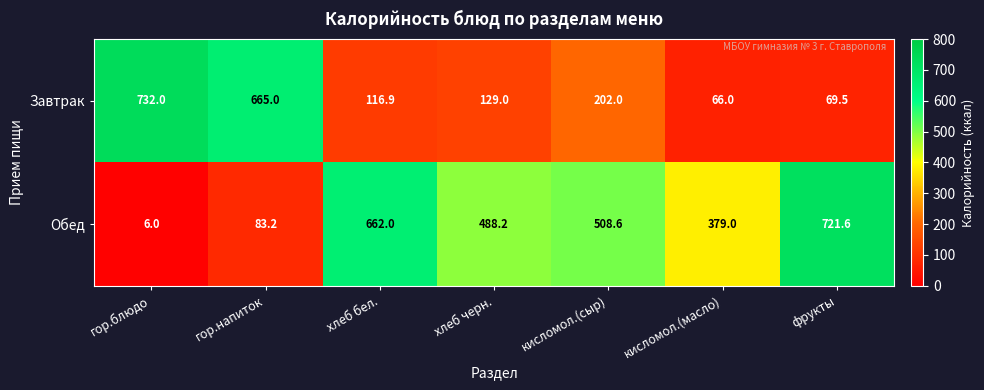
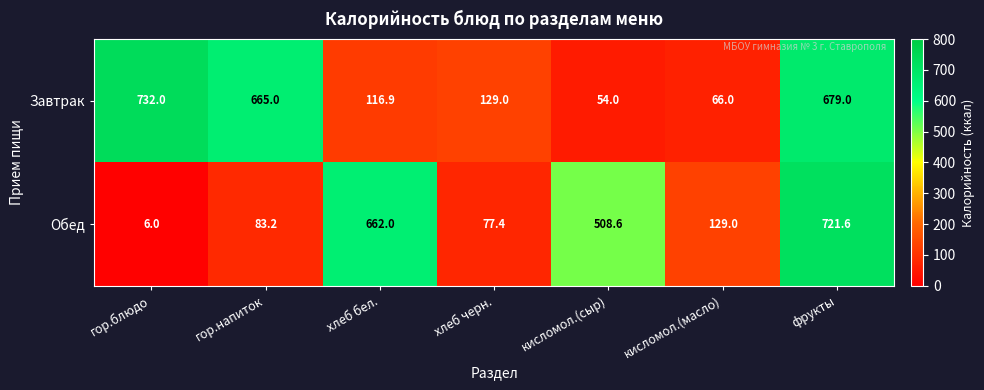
Завтрак, кисломол.(сыр): 202.0 -> 54.0
Завтрак, фрукты: 69.5 -> 679.0
Обед, хлеб черн.: 488.2 -> 77.4
Обед, кисломол.(масло): 379.0 -> 129.0
